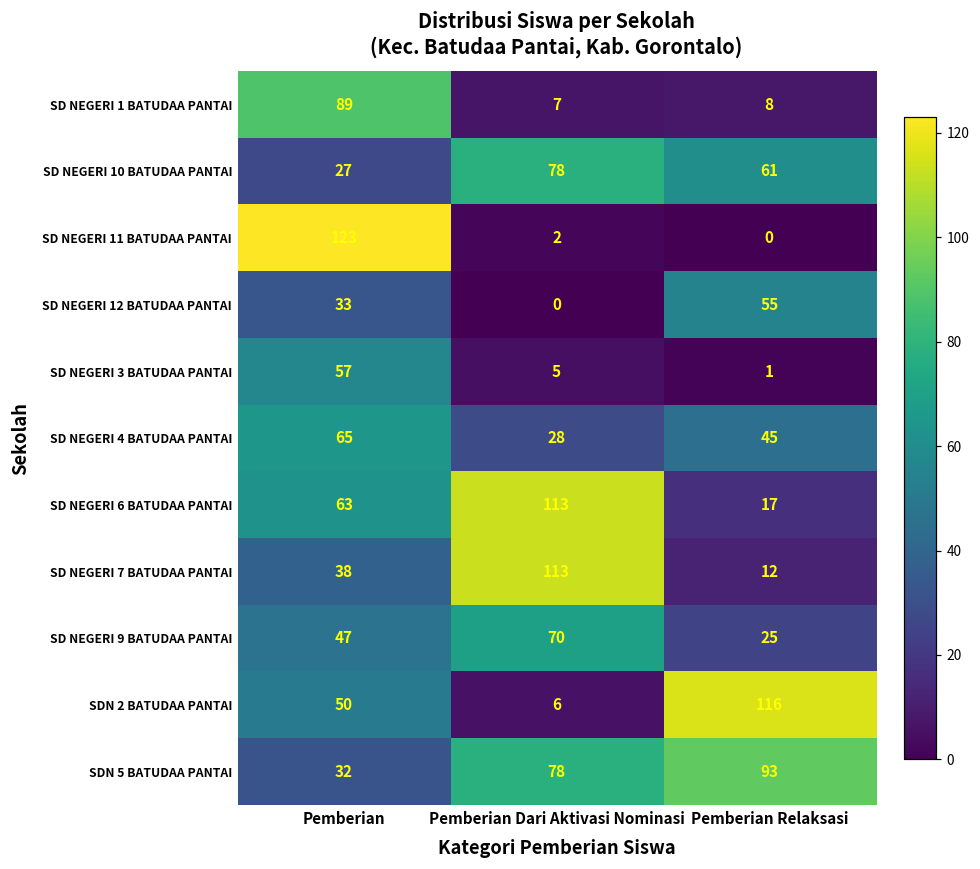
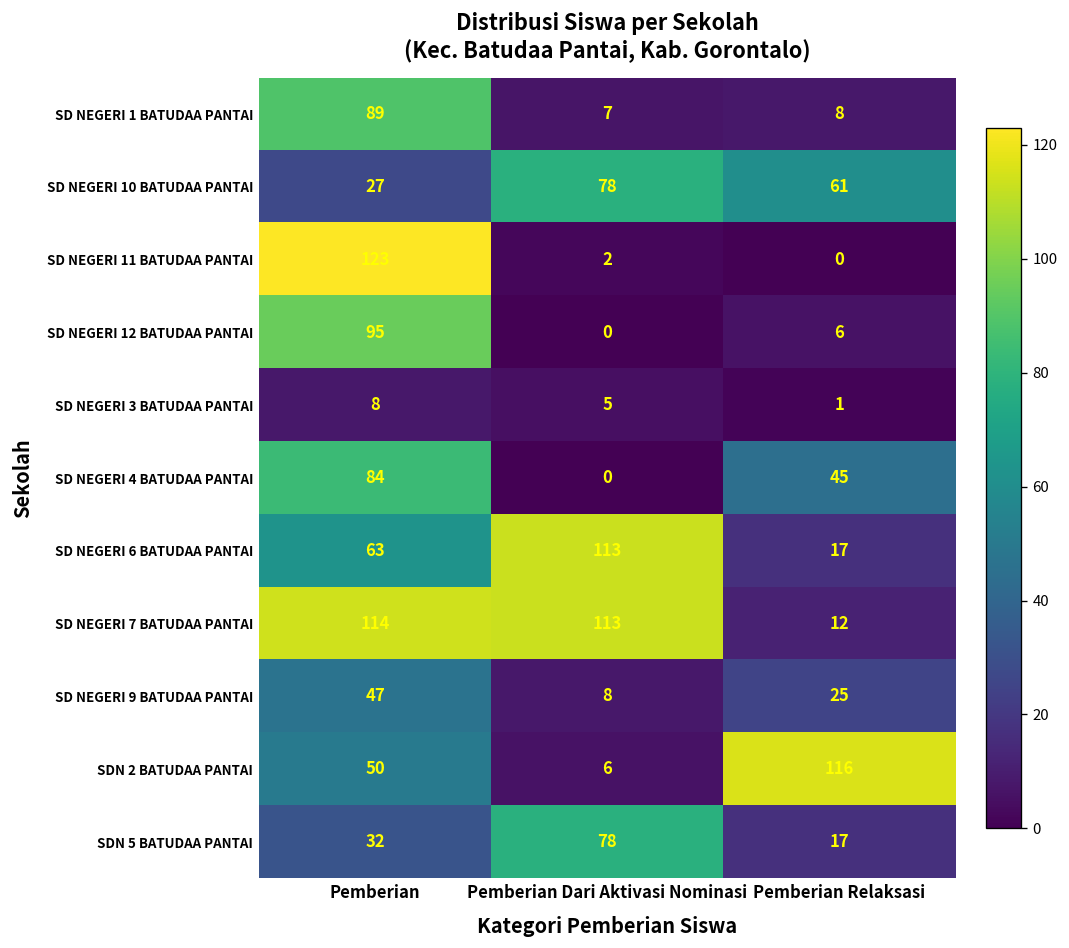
SD NEGERI 12 BATUDAA PANTAI, Pemberian: 33 -> 95
SD NEGERI 12 BATUDAA PANTAI, Pemberian Relaksasi: 55 -> 6
SD NEGERI 3 BATUDAA PANTAI, Pemberian: 57 -> 8
SD NEGERI 4 BATUDAA PANTAI, Pemberian: 65 -> 84
SD NEGERI 4 BATUDAA PANTAI, Pemberian Dari Aktivasi Nominasi: 28 -> 0
SD NEGERI 7 BATUDAA PANTAI, Pemberian: 38 -> 114
SD NEGERI 9 BATUDAA PANTAI, Pemberian Dari Aktivasi Nominasi: 70 -> 8
SDN 5 BATUDAA PANTAI, Pemberian Relaksasi: 93 -> 17
